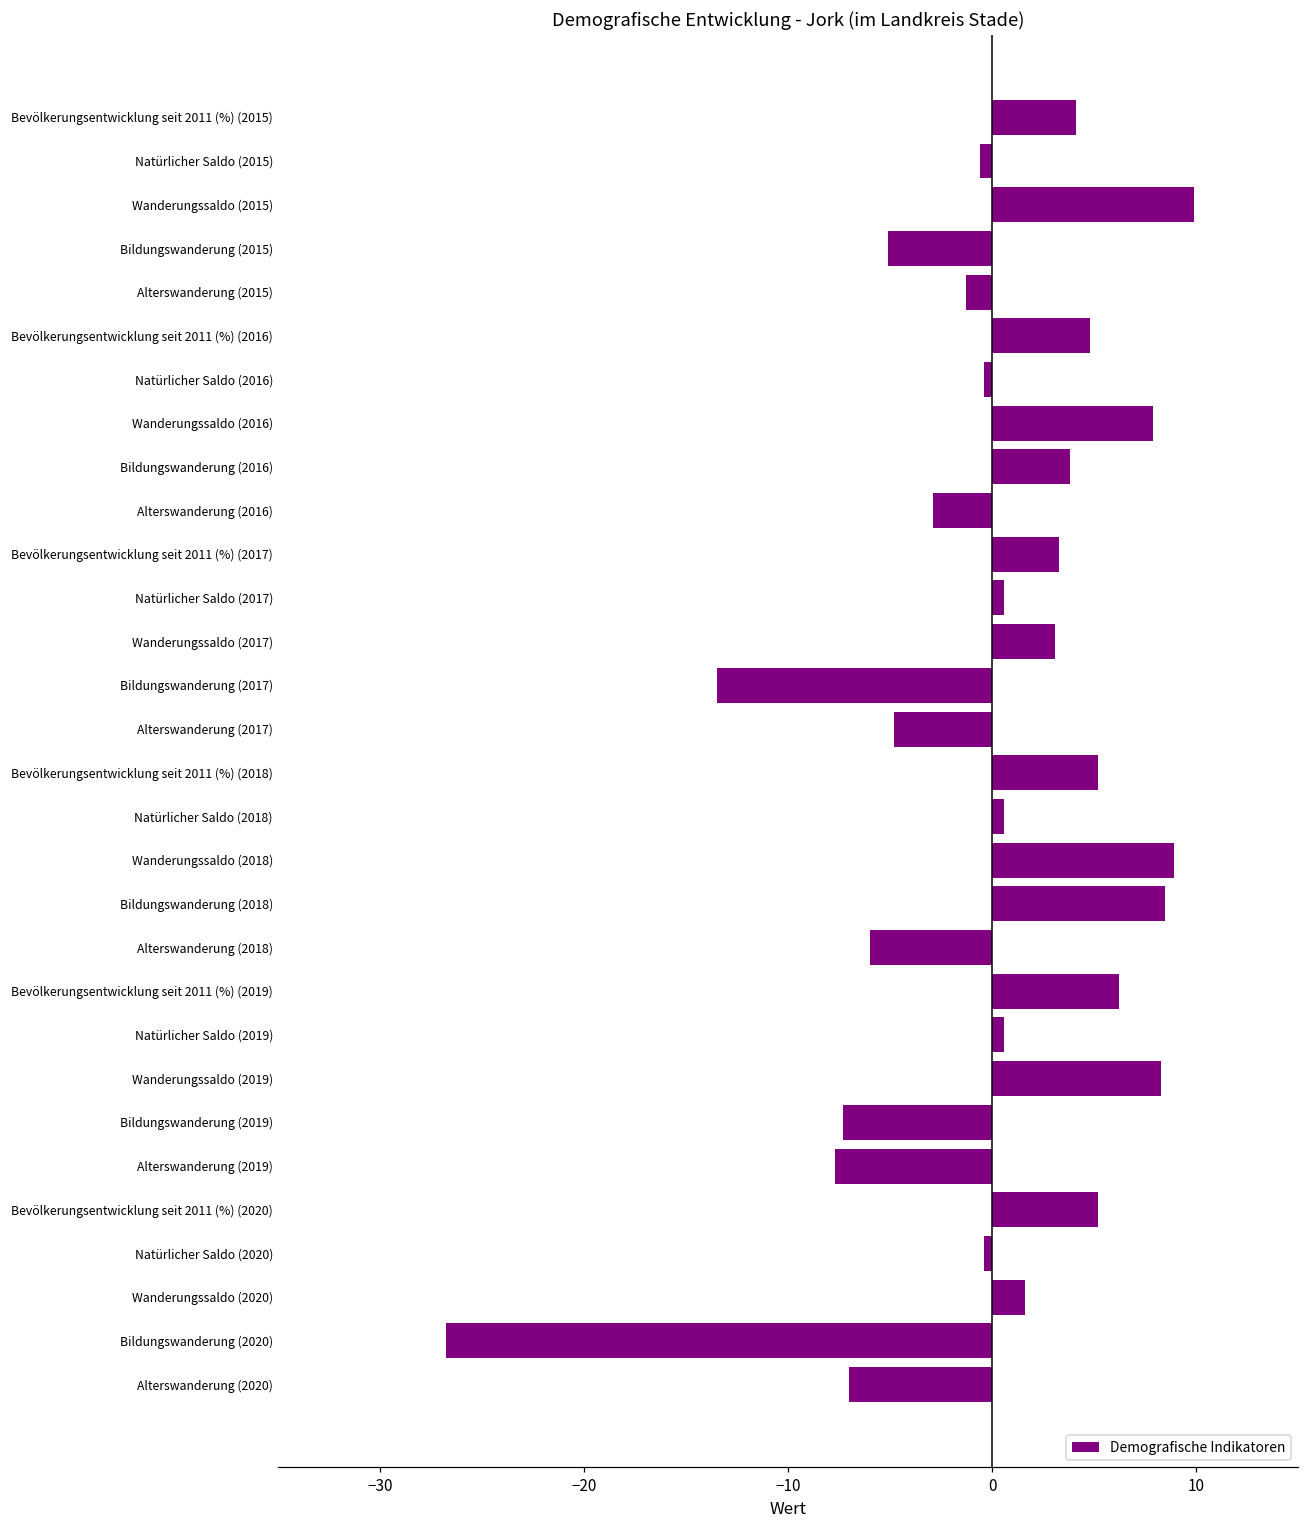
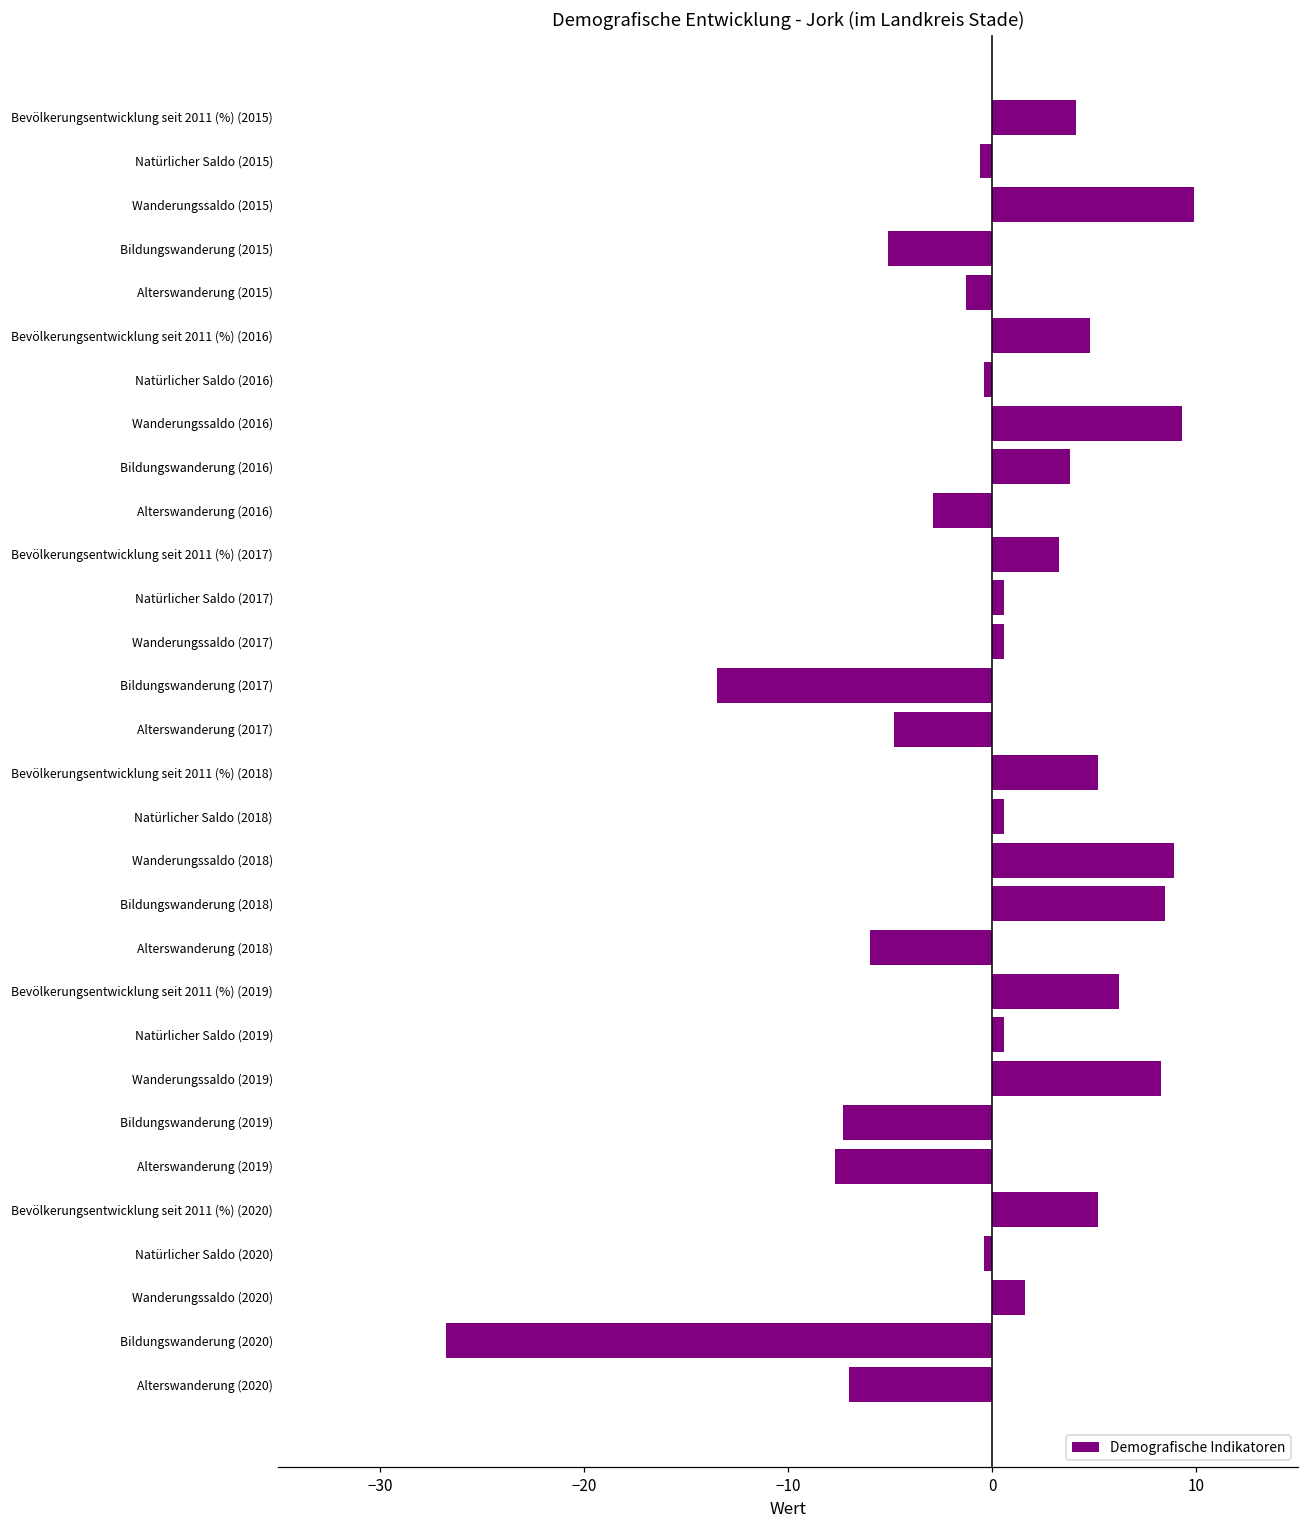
Wanderungssaldo (2016): 7.9 -> 9.3
Wanderungssaldo (2017): 3.1 -> 0.6
